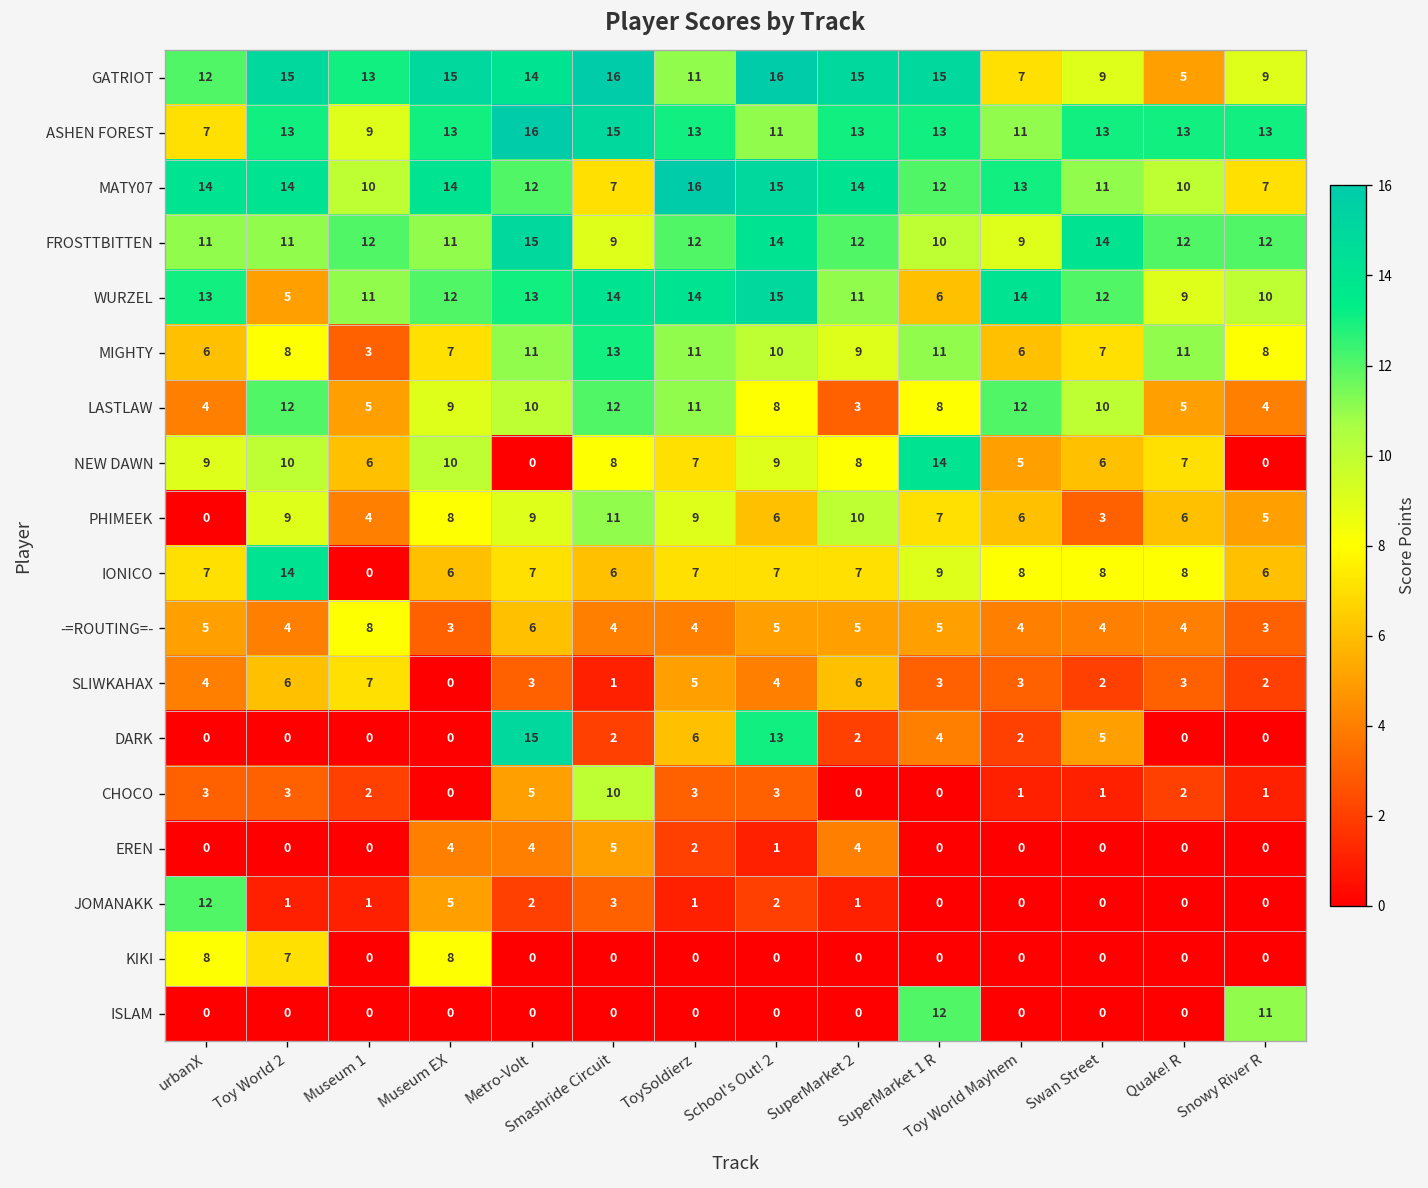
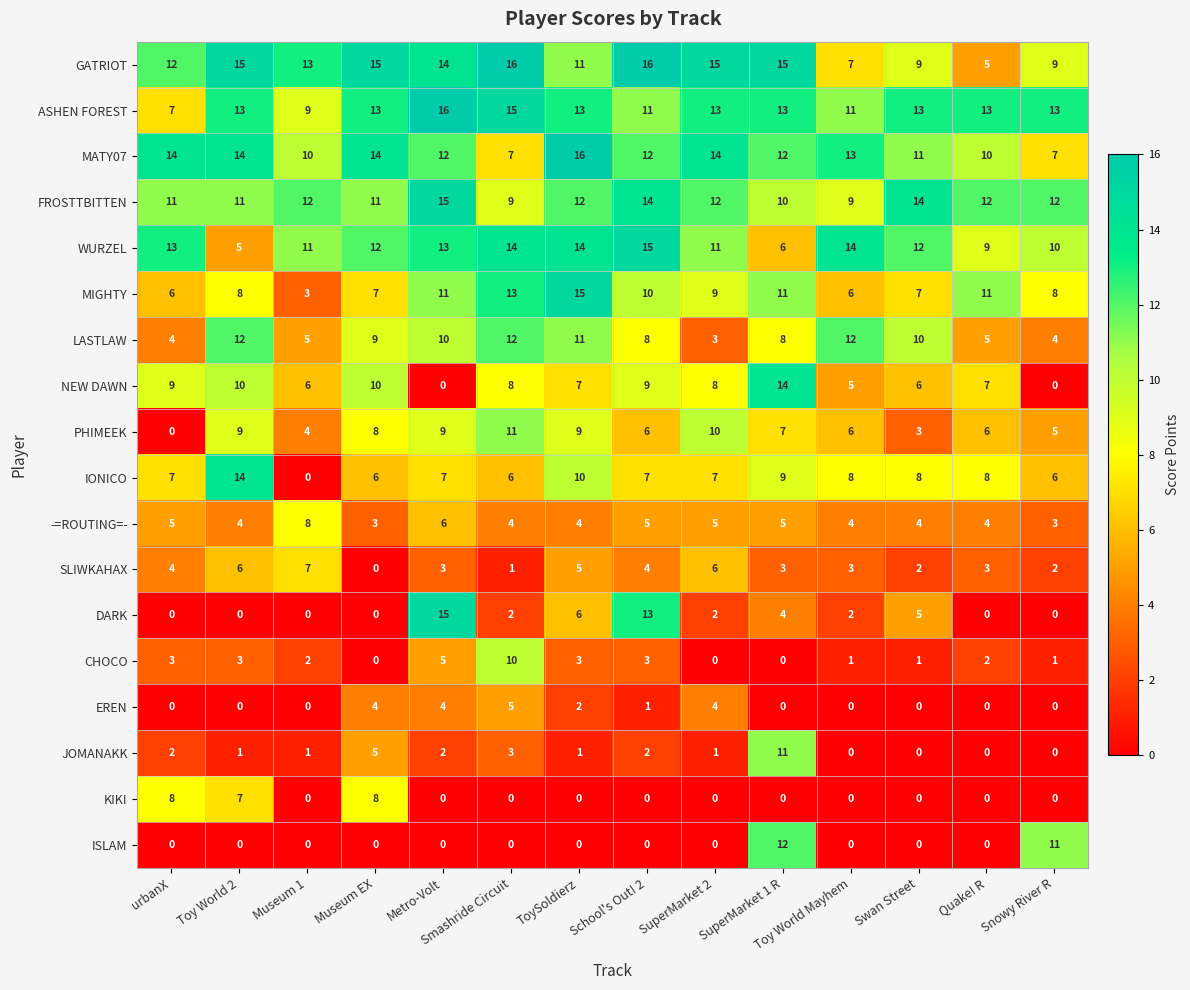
MATY07, School's Out! 2: 15 -> 12
MIGHTY, ToySoldierz: 11 -> 15
IONICO, ToySoldierz: 7 -> 10
JOMANAKK, urbanX: 12 -> 2
JOMANAKK, SuperMarket 1 R: 0 -> 11
